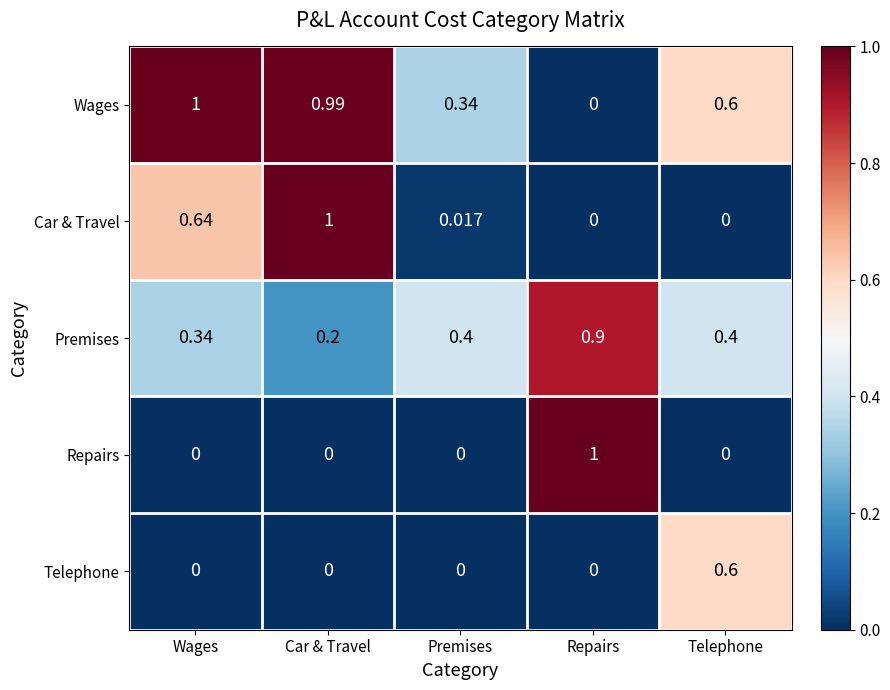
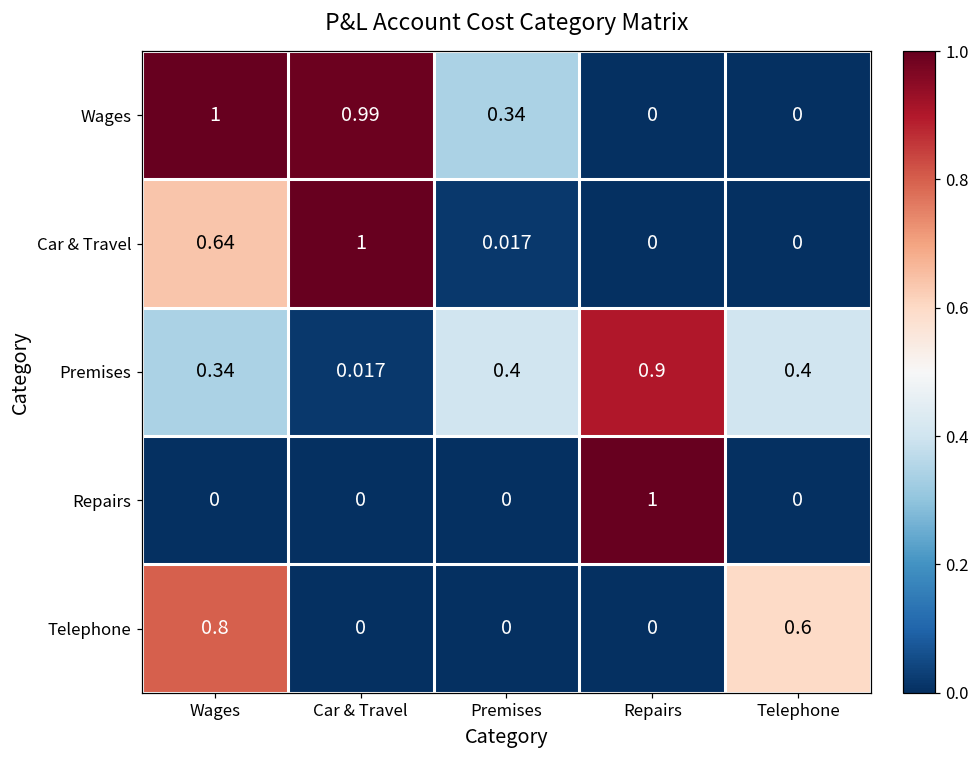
Wages, Telephone: 0.6 -> 0
Premises, Car & Travel: 0.2 -> 0.017
Telephone, Wages: 0 -> 0.8
